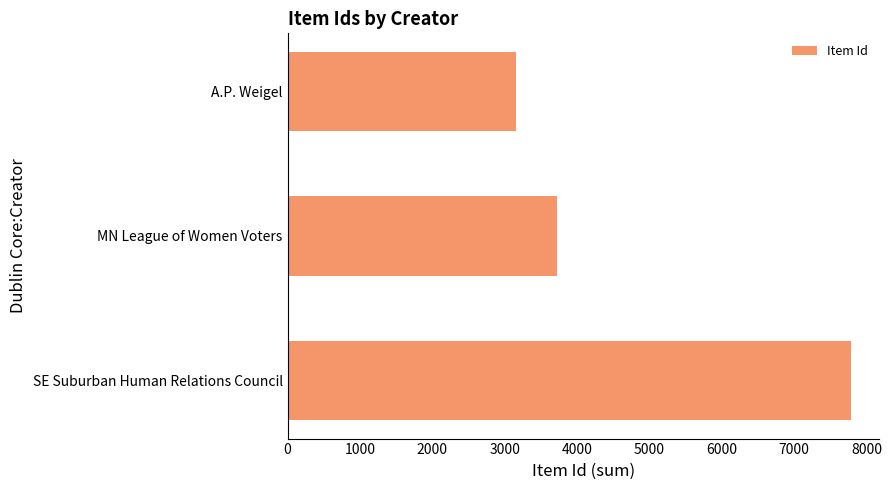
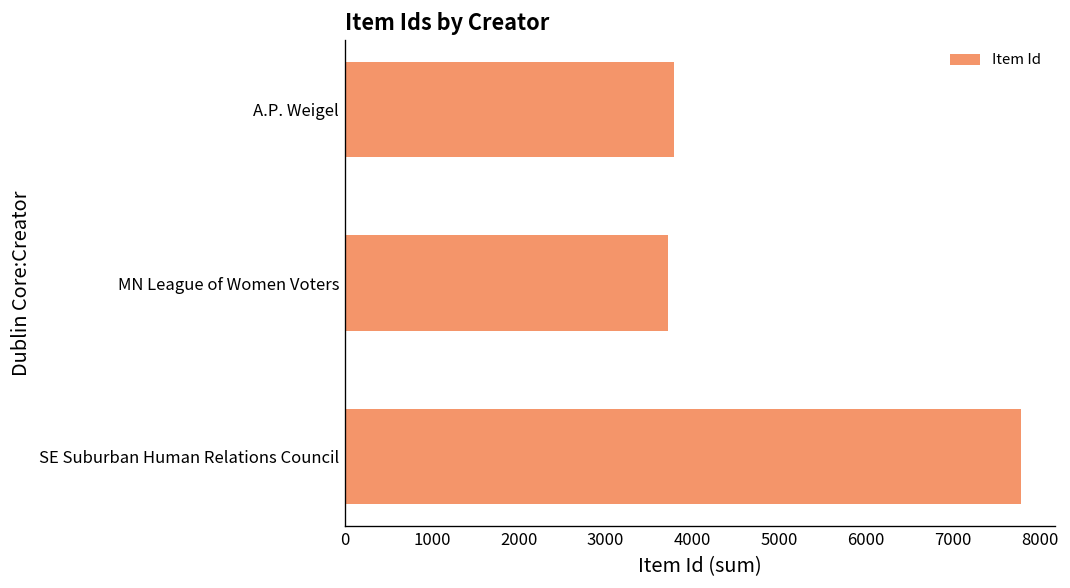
A.P. Weigel: 3200 -> 3800
